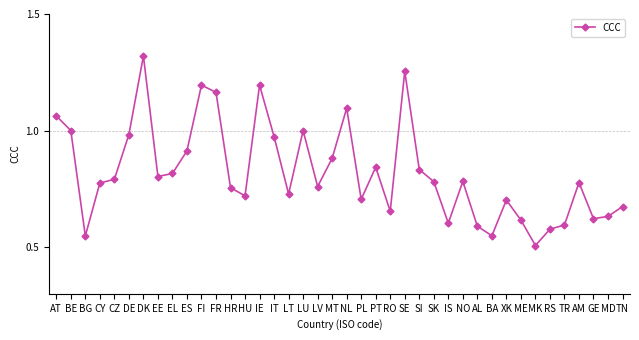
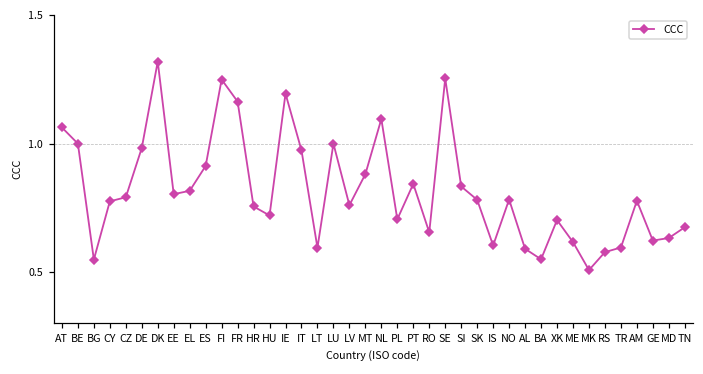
FI: 1.20 -> 1.25
LT: 0.73 -> 0.59
